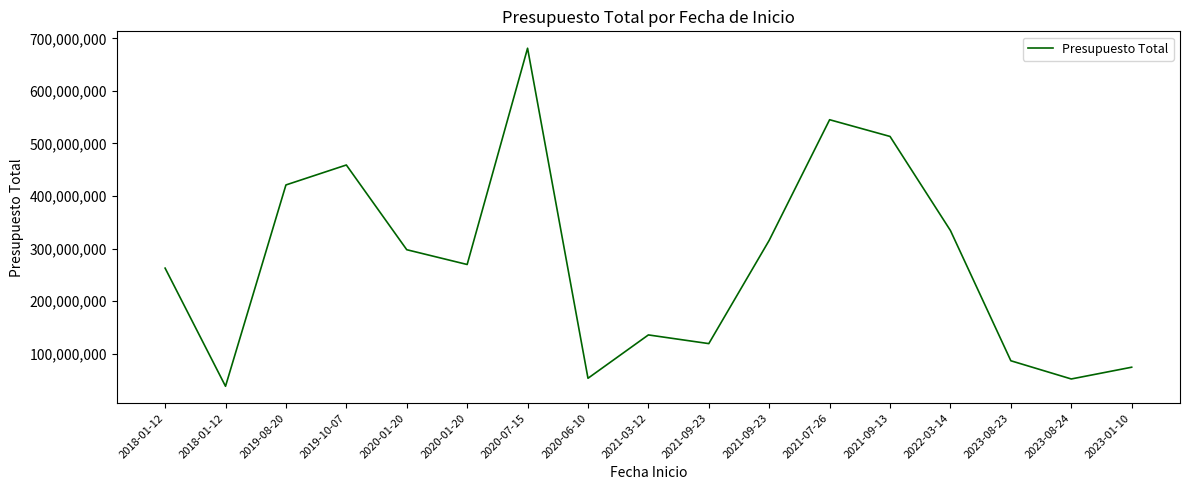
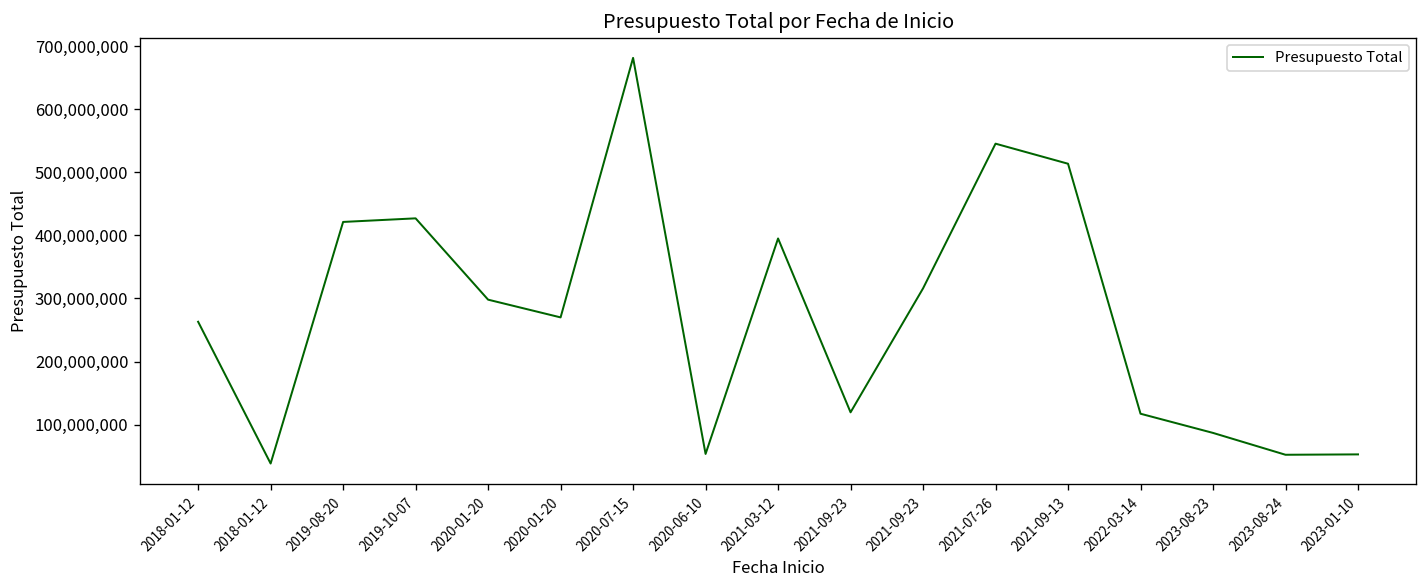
2019-10-07: 460,000,000 -> 430,000,000
2021-03-12: 140,000,000 -> 390,000,000
2022-03-14: 330,000,000 -> 120,000,000
2023-01-10: 70,000,000 -> 50,000,000
